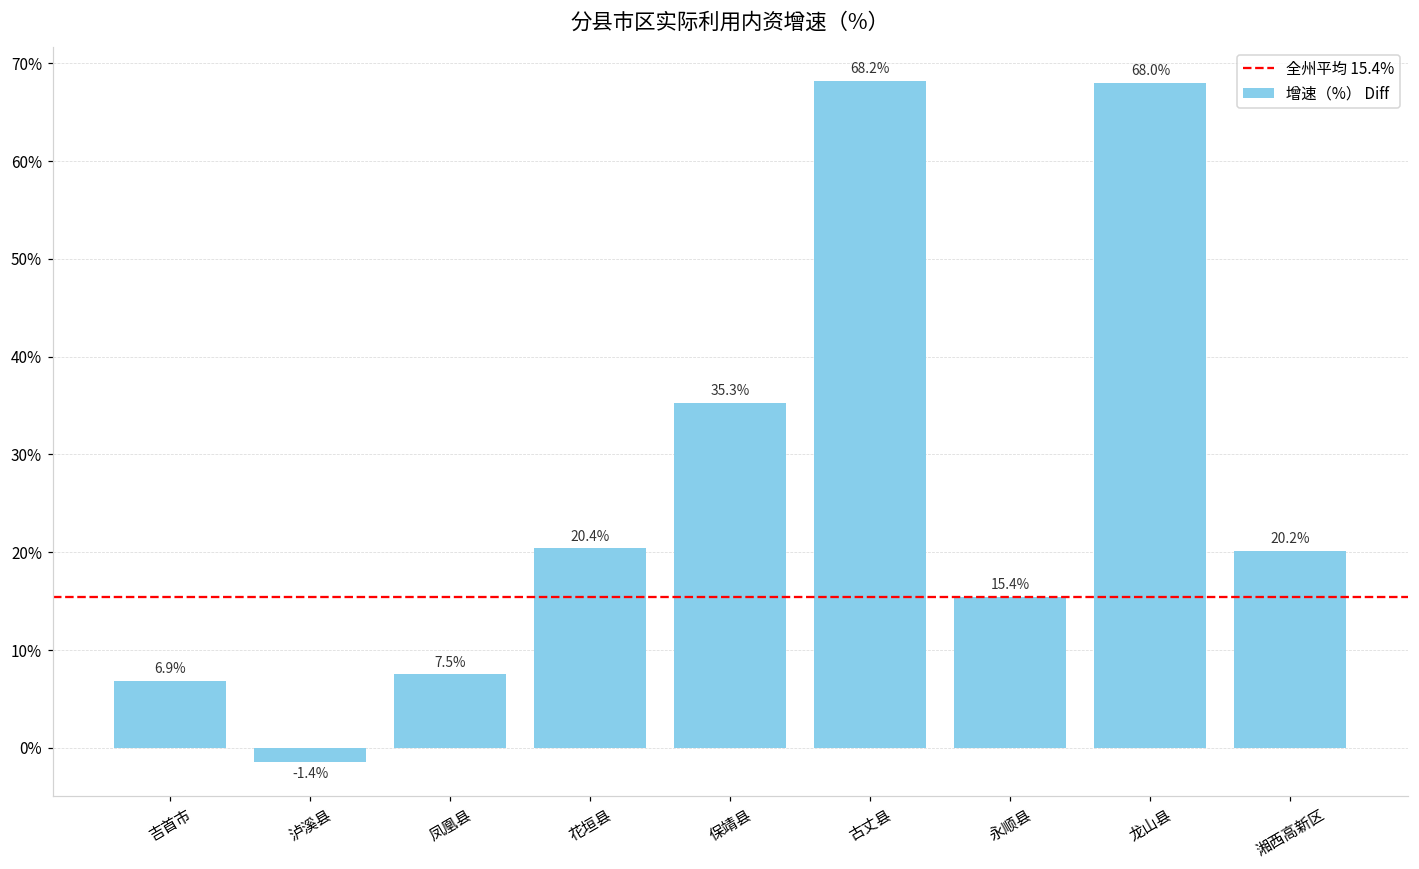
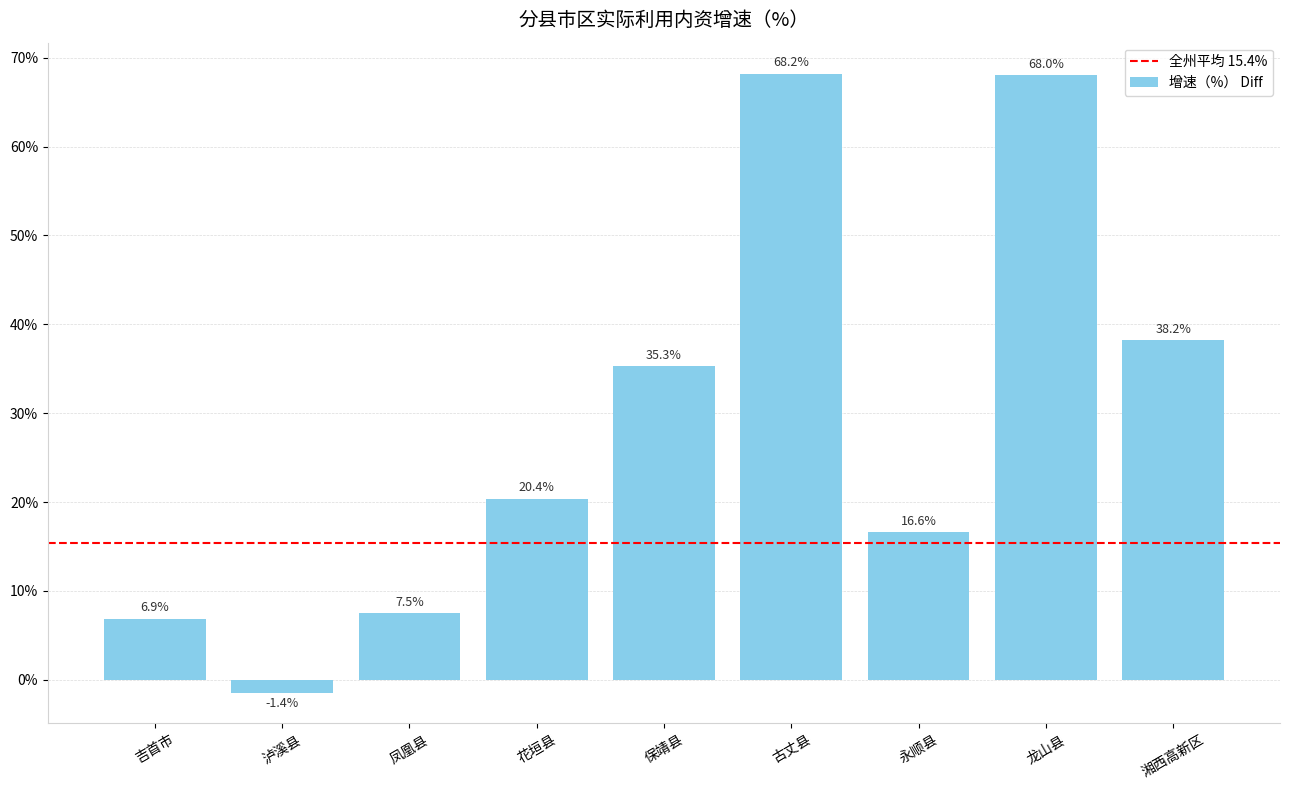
永顺县: 15.4% -> 16.6%
湘西高新区: 20.2% -> 38.2%
